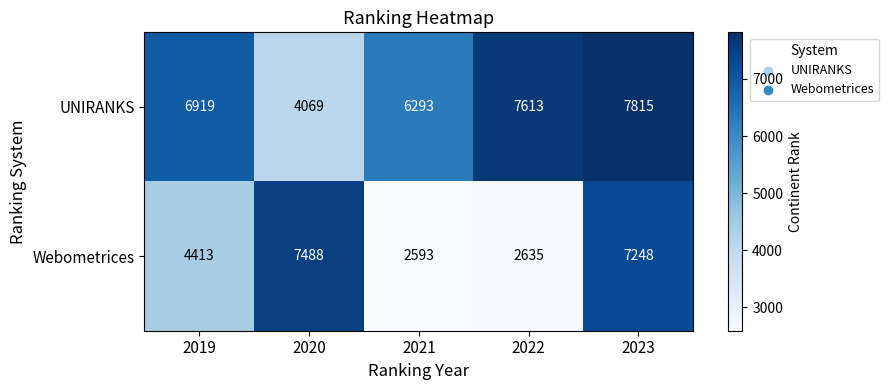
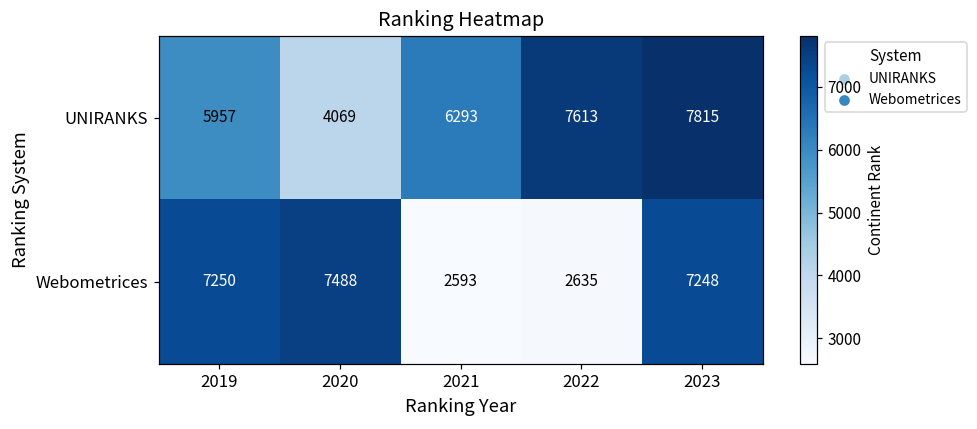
UNIRANKS, 2019: 6919 -> 5957
Webometrices, 2019: 4413 -> 7250
